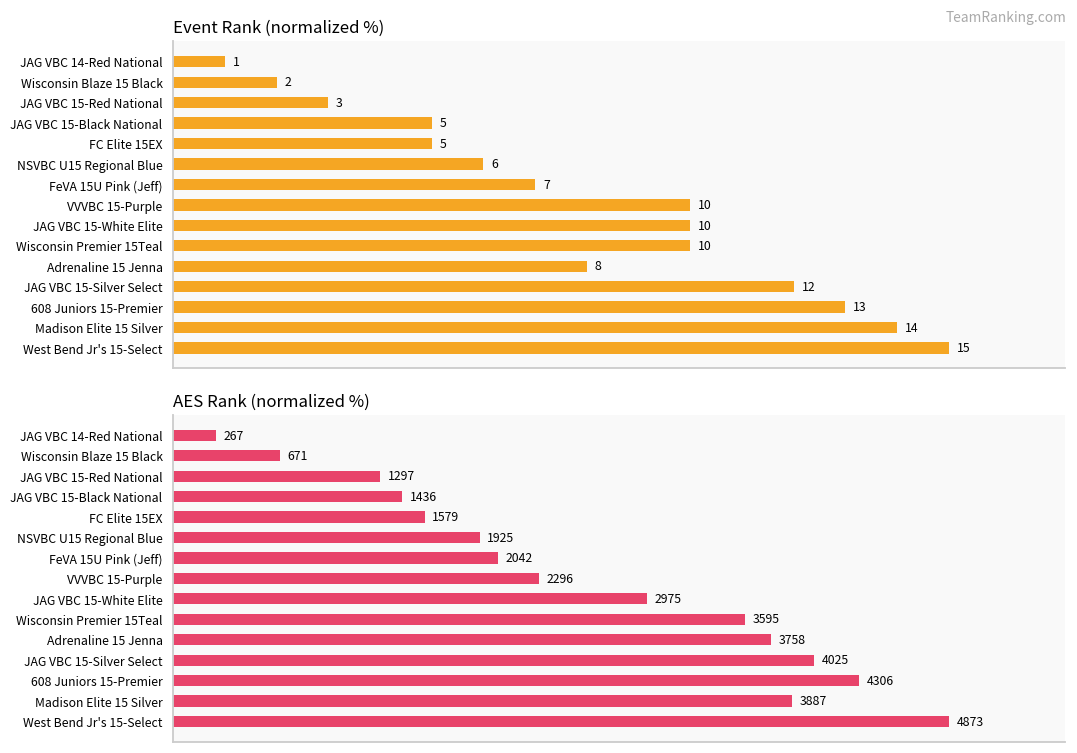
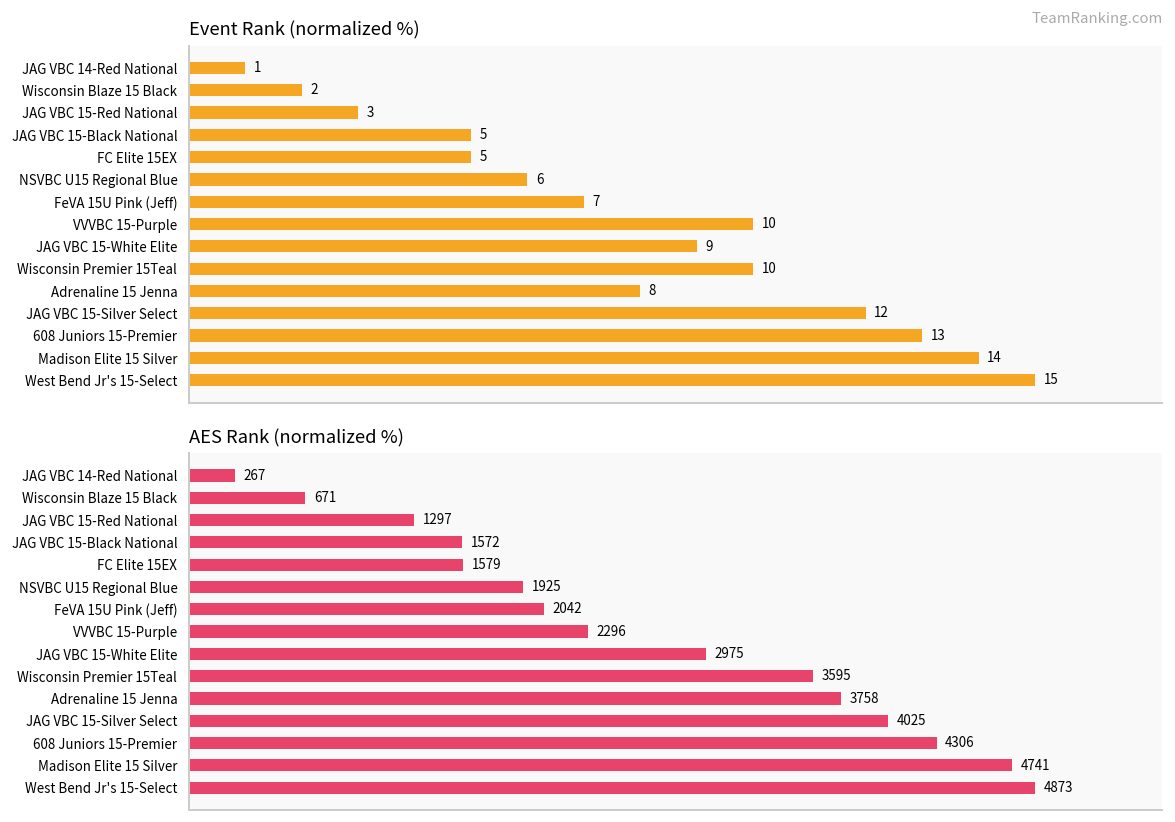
Event Rank (normalized %), JAG VBC 15-White Elite: 10 -> 9
AES Rank (normalized %), JAG VBC 15-Black National: 1436 -> 1572
AES Rank (normalized %), Madison Elite 15 Silver: 3887 -> 4741
